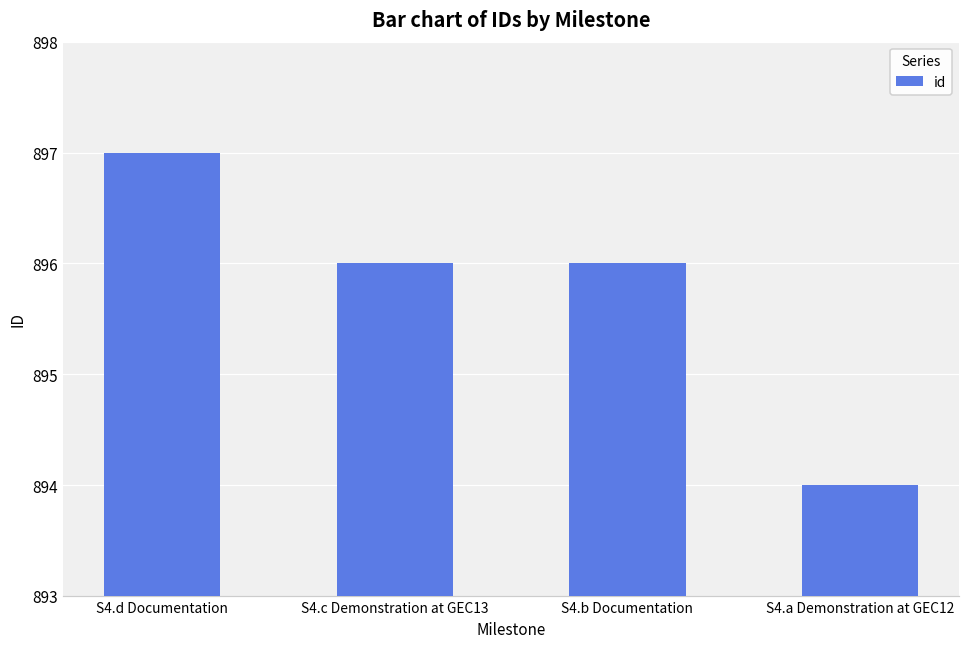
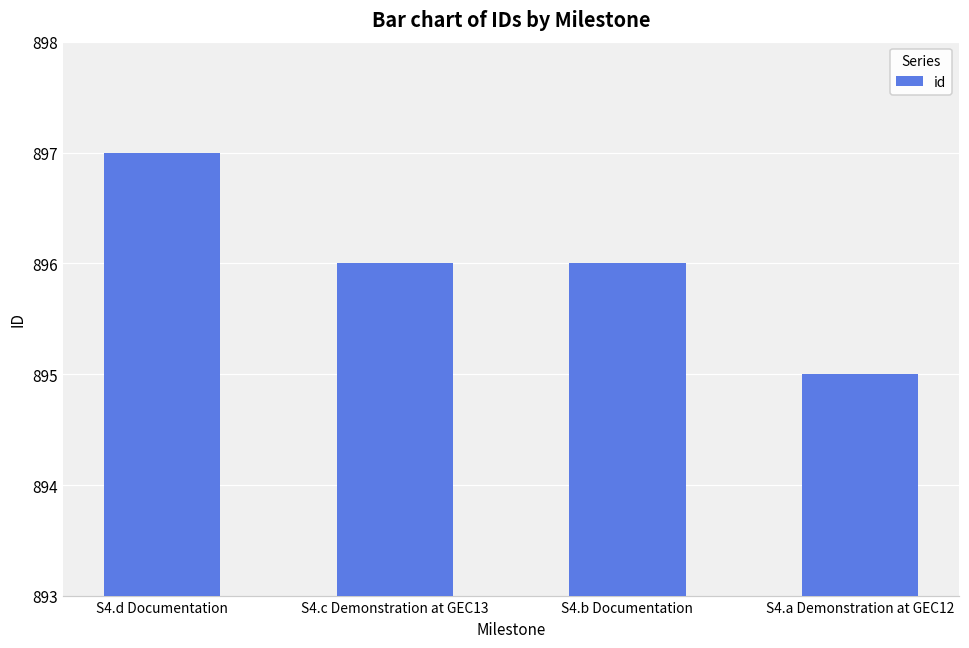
S4.a Demonstration at GEC12: 894 -> 895
